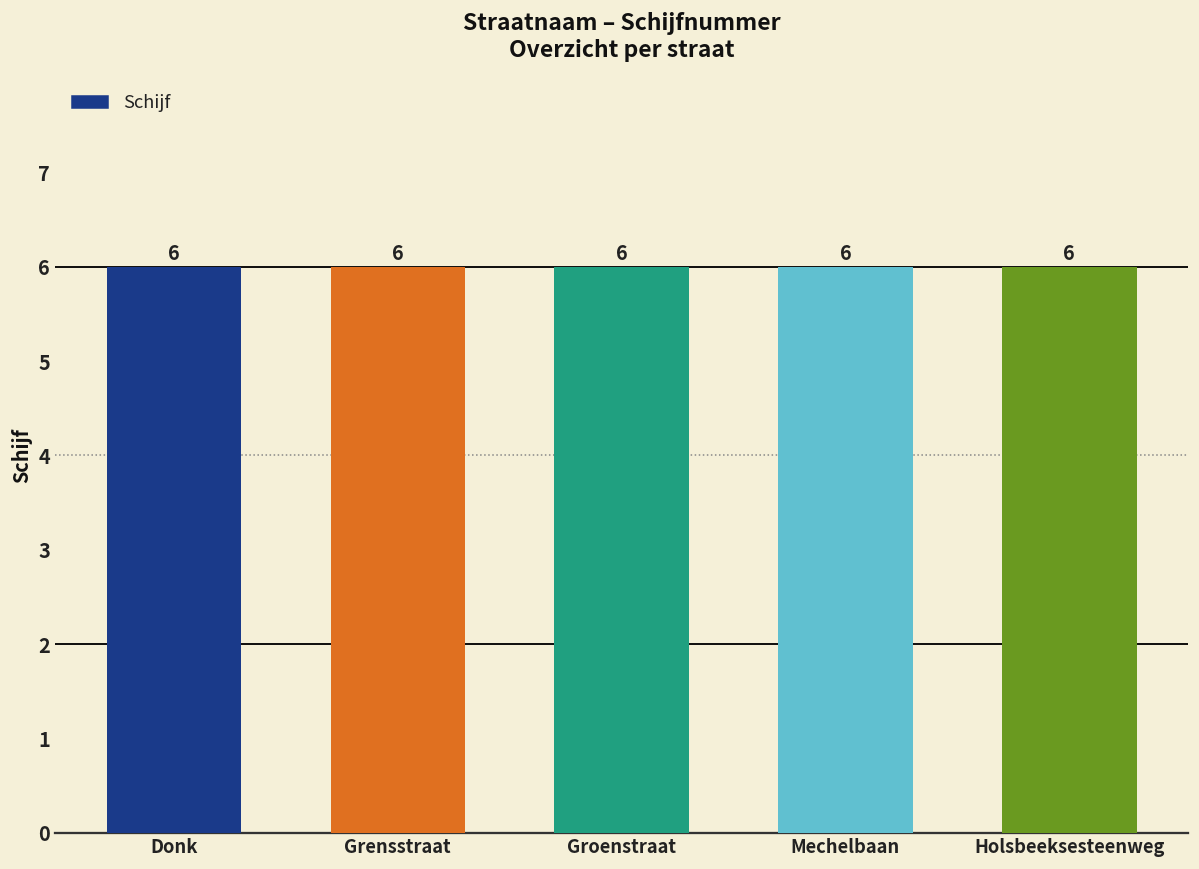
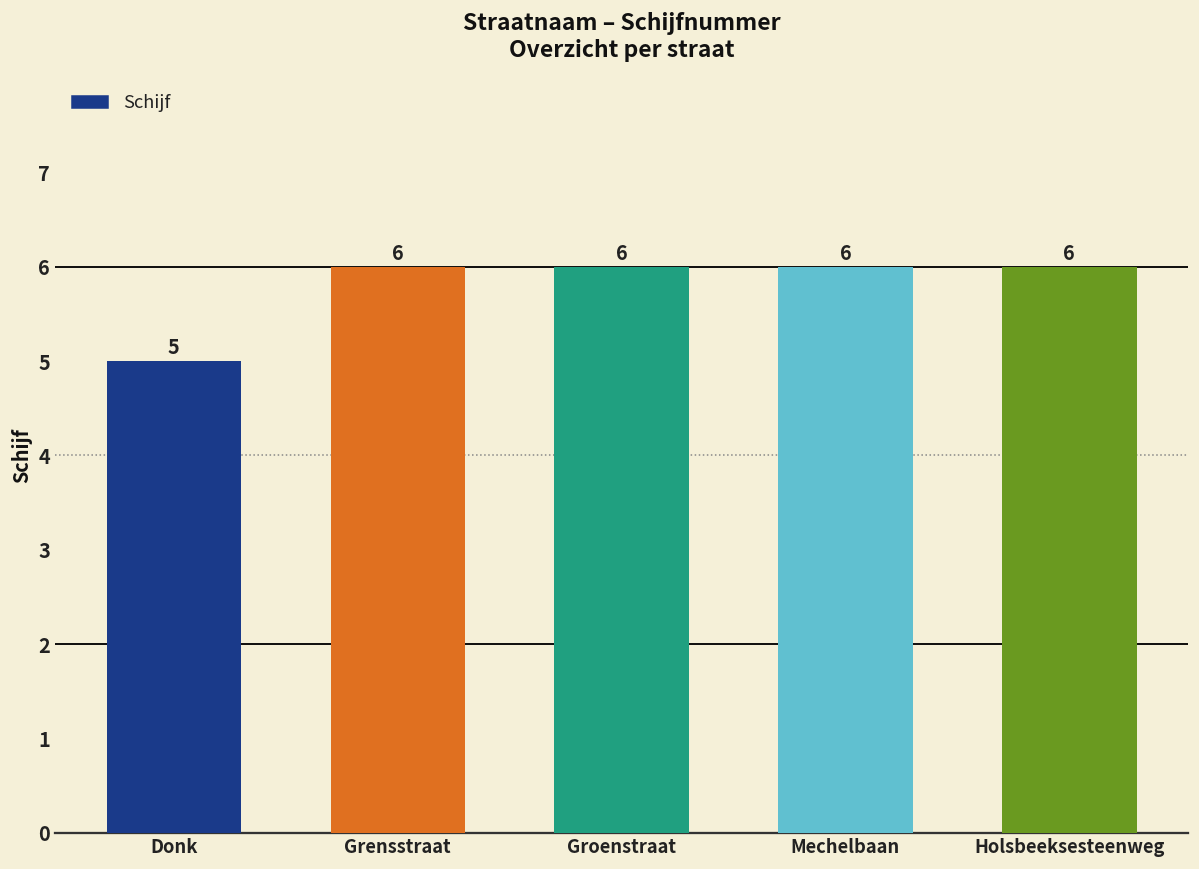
Donk: 6 -> 5
